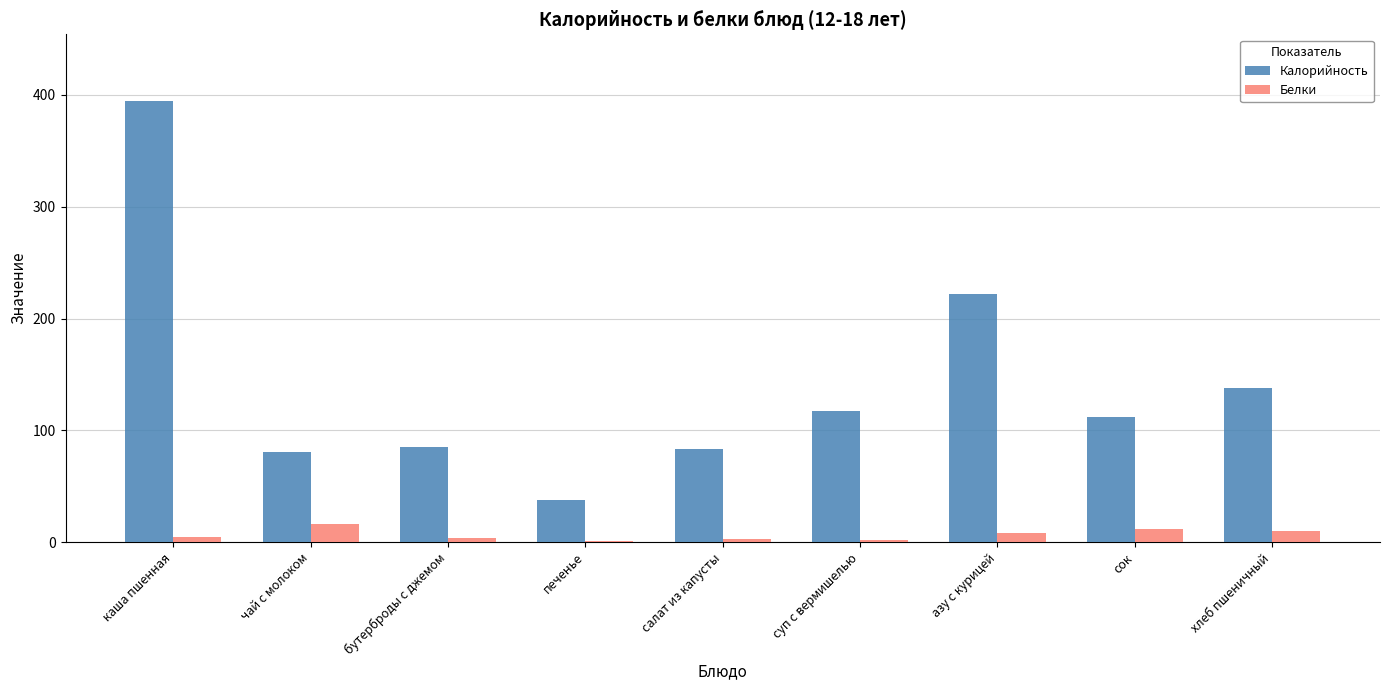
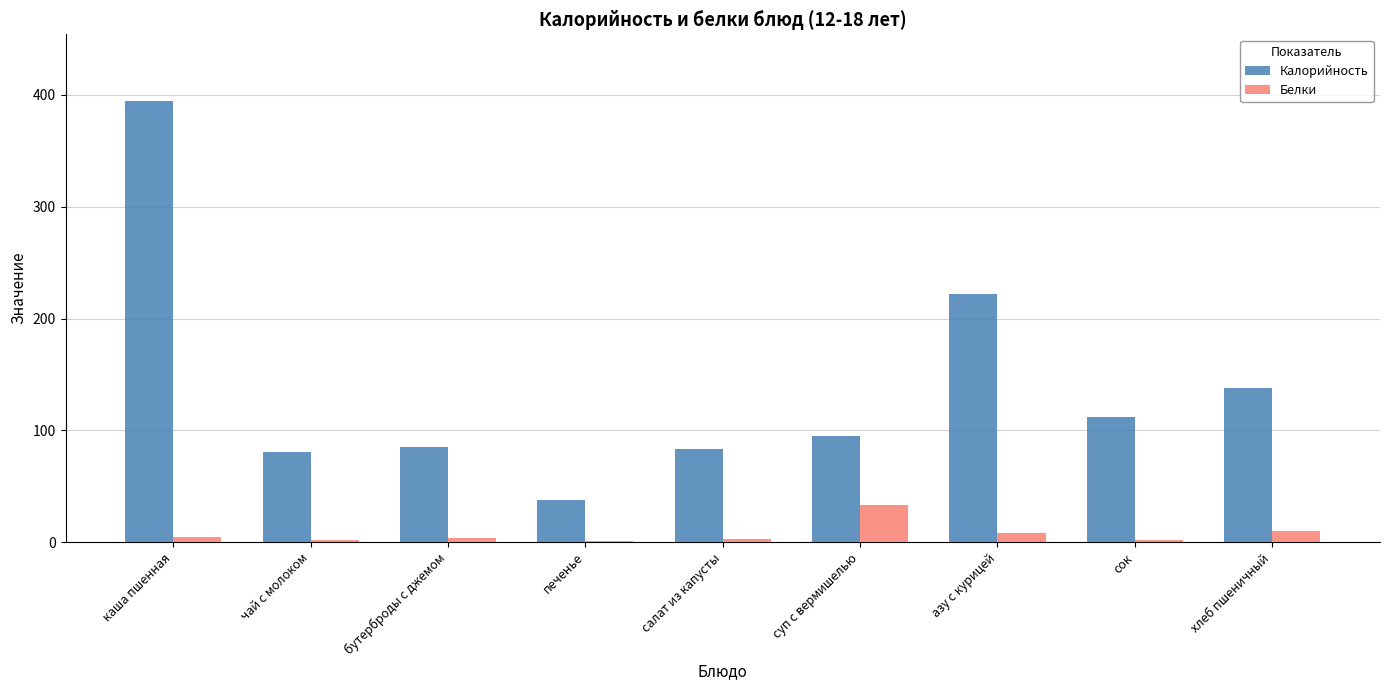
Белки, чай с молоком: 16 -> 2
Калорийность, суп с вермишелью: 117 -> 95
Белки, суп с вермишелью: 2 -> 33
Белки, сок: 12 -> 2
